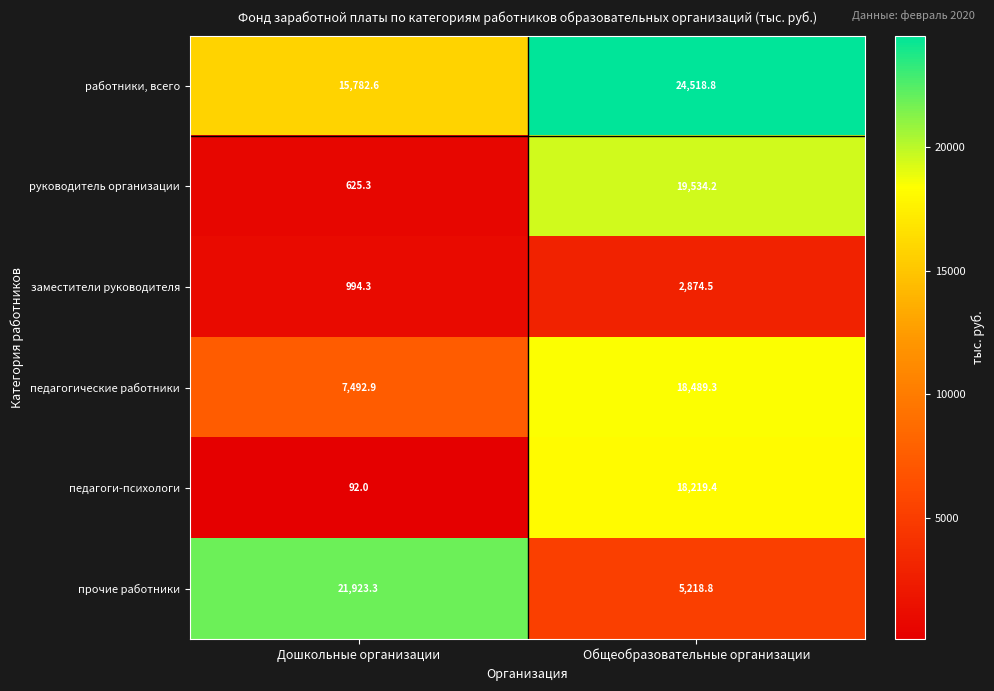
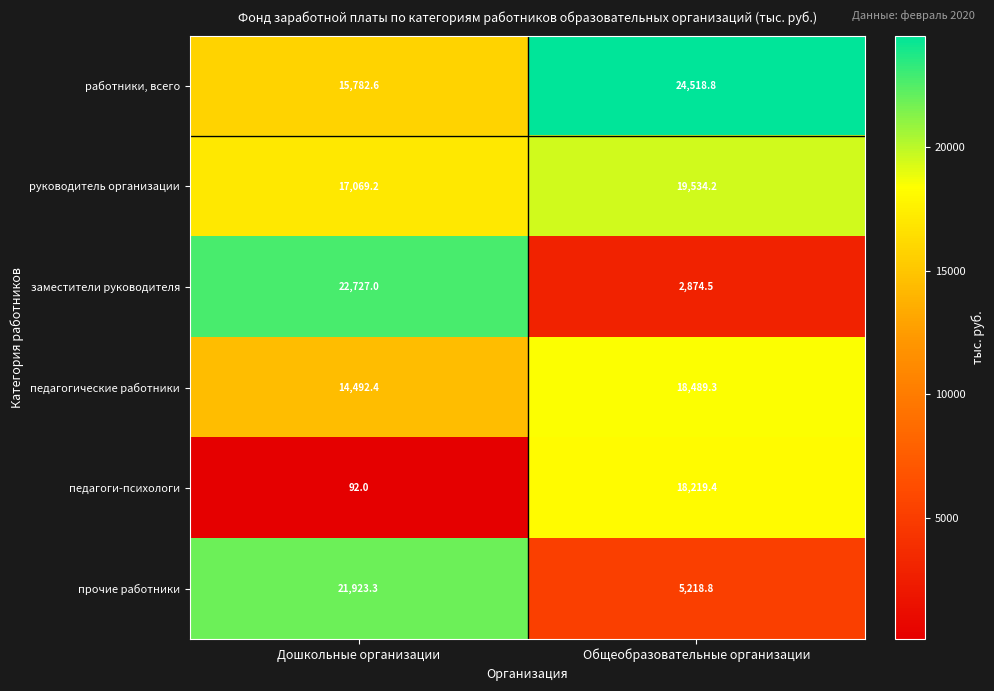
руководитель организации, Дошкольные организации: 625.3 -> 17,069.2
заместители руководителя, Дошкольные организации: 994.3 -> 22,727.0
педагогические работники, Дошкольные организации: 7,492.9 -> 14,492.4
